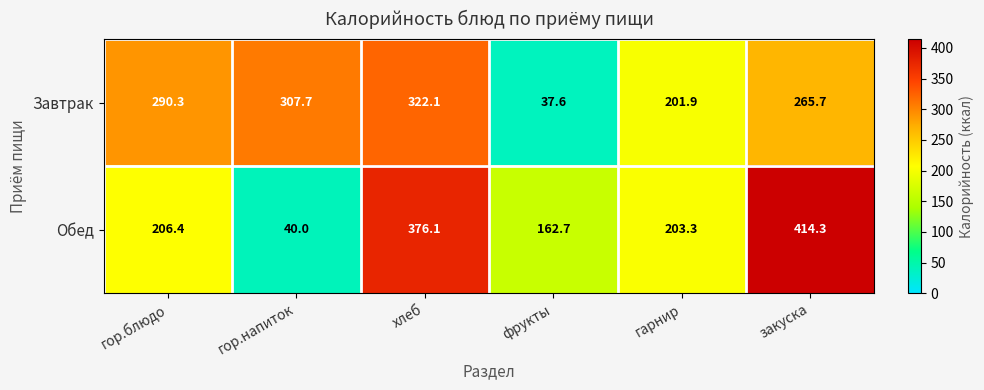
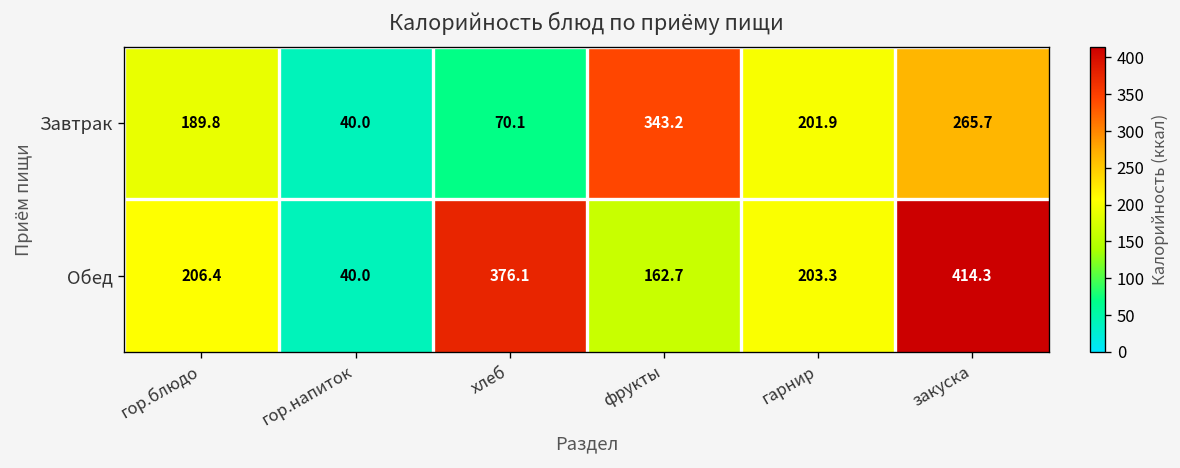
Завтрак, гор.блюдо: 290.3 -> 189.8
Завтрак, гор.напиток: 307.7 -> 40.0
Завтрак, хлеб: 322.1 -> 70.1
Завтрак, фрукты: 37.6 -> 343.2
